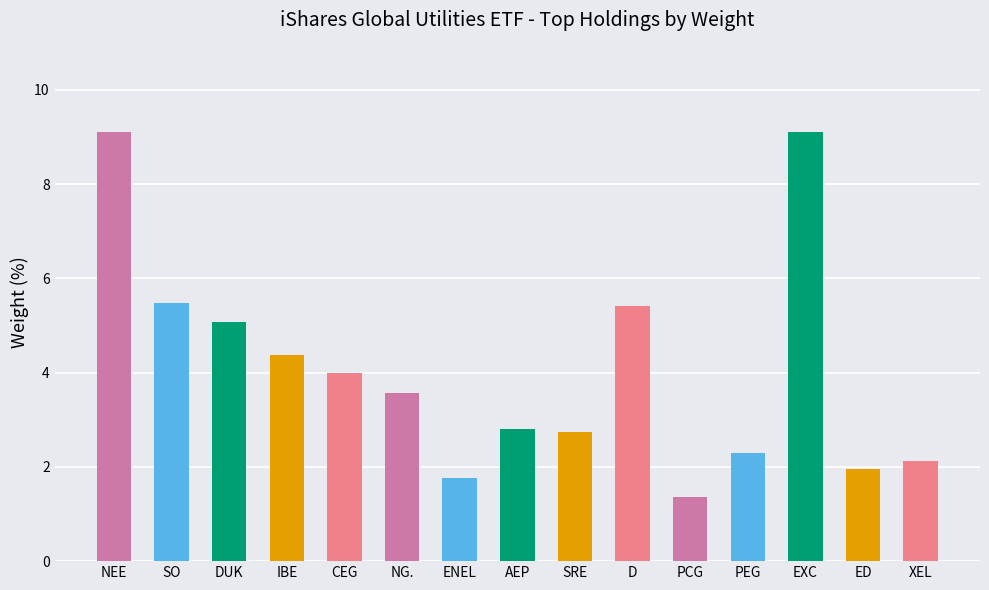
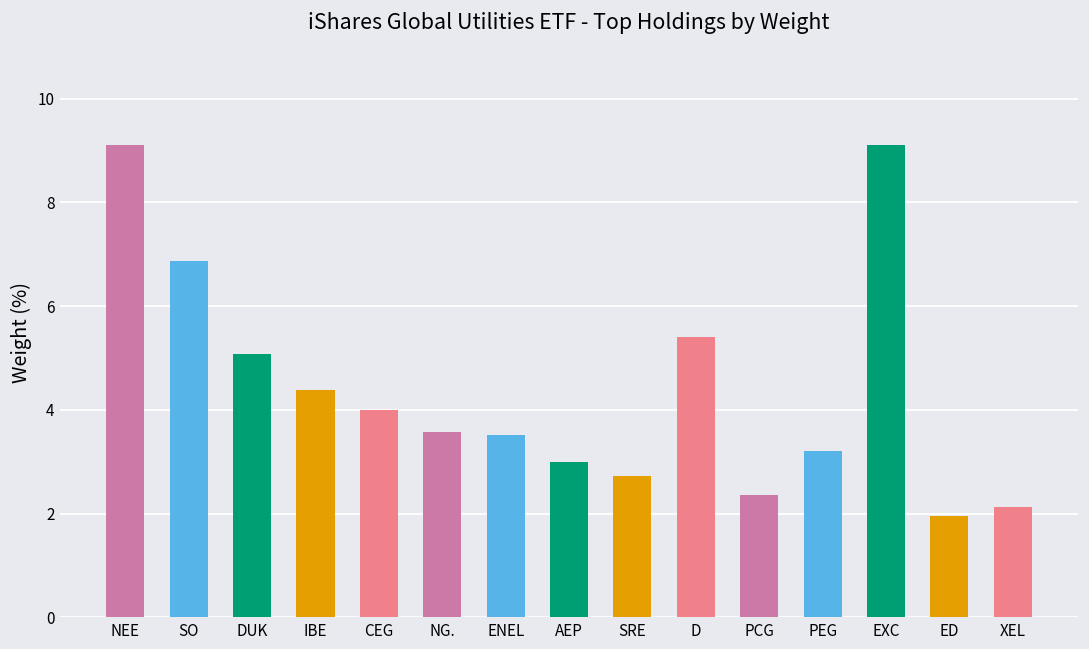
SO: 5.5 -> 6.9
ENEL: 1.8 -> 3.5
AEP: 2.8 -> 3.0
PCG: 1.4 -> 2.4
PEG: 2.3 -> 3.2
